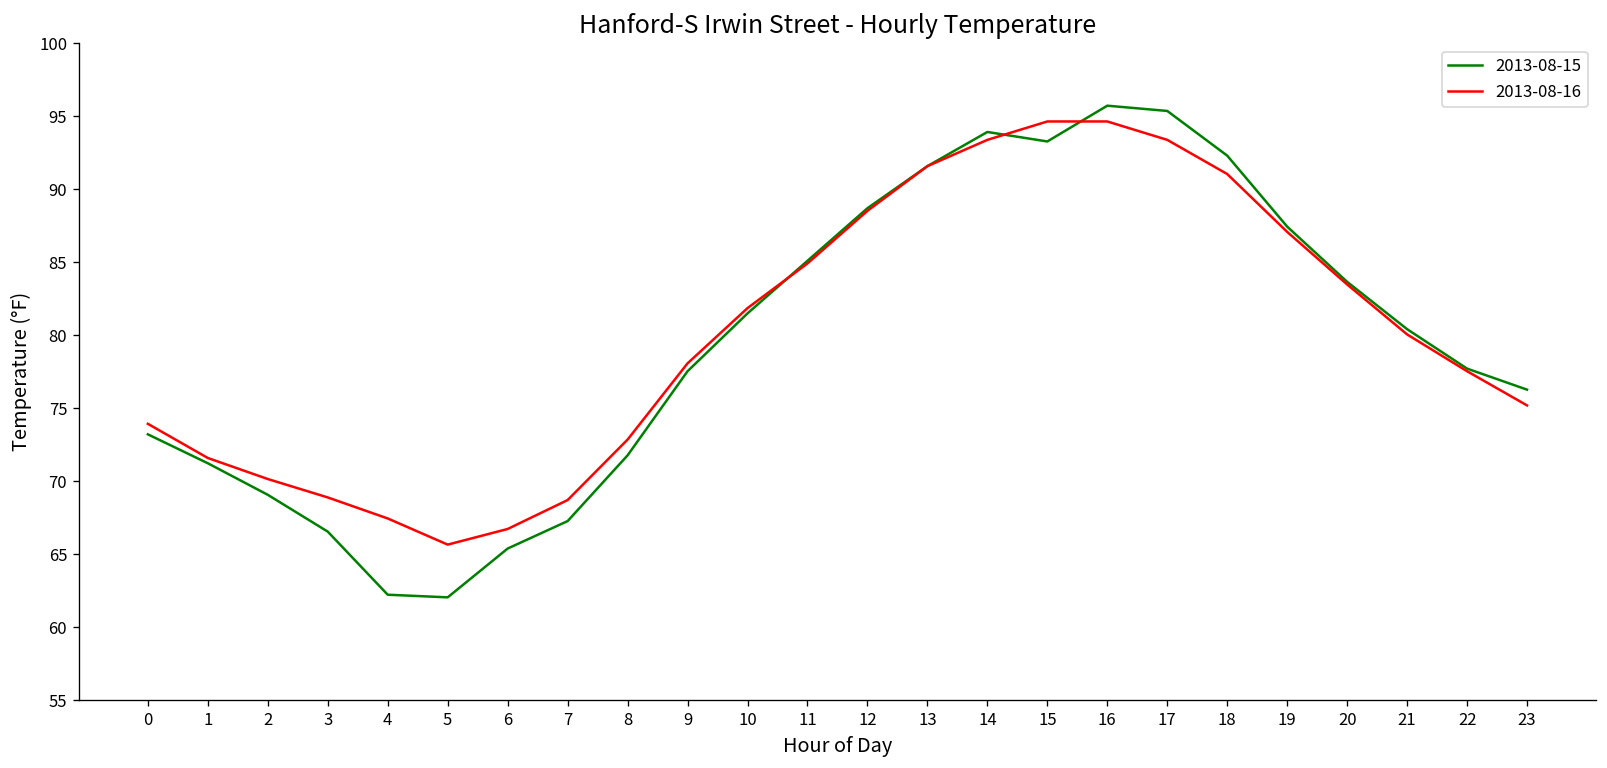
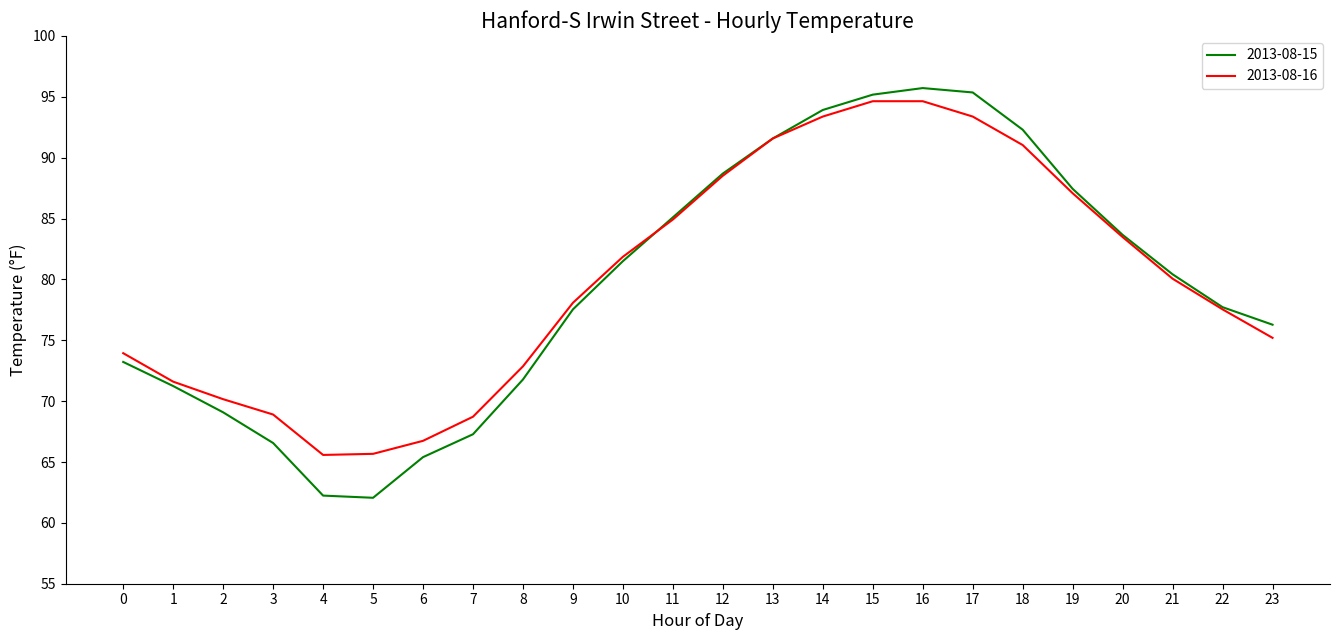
2013-08-16, 4: 67.5 -> 65.6
2013-08-15, 15: 93.3 -> 95.2
